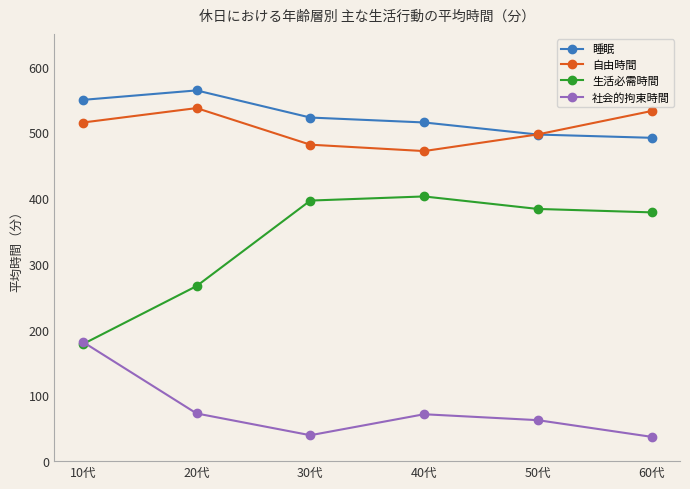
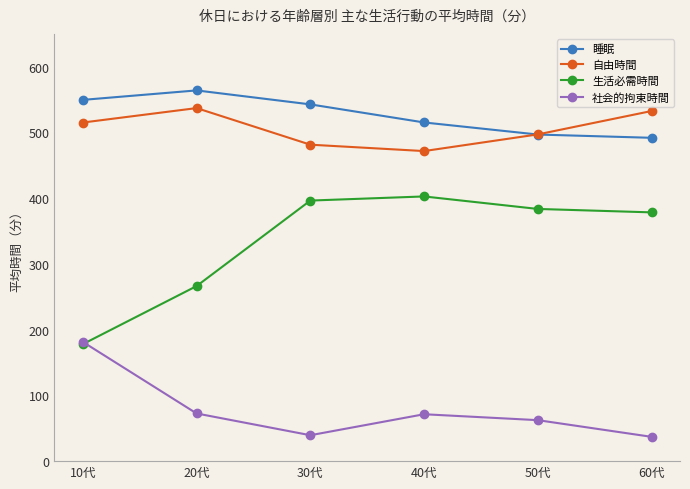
睡眠, 30代: 520 -> 540
